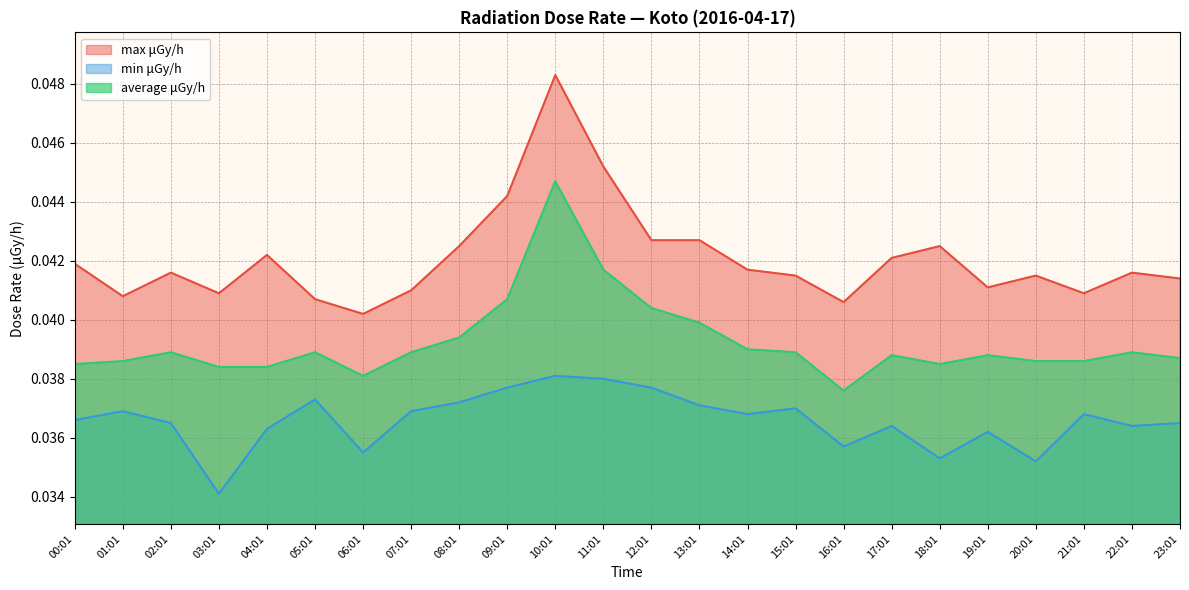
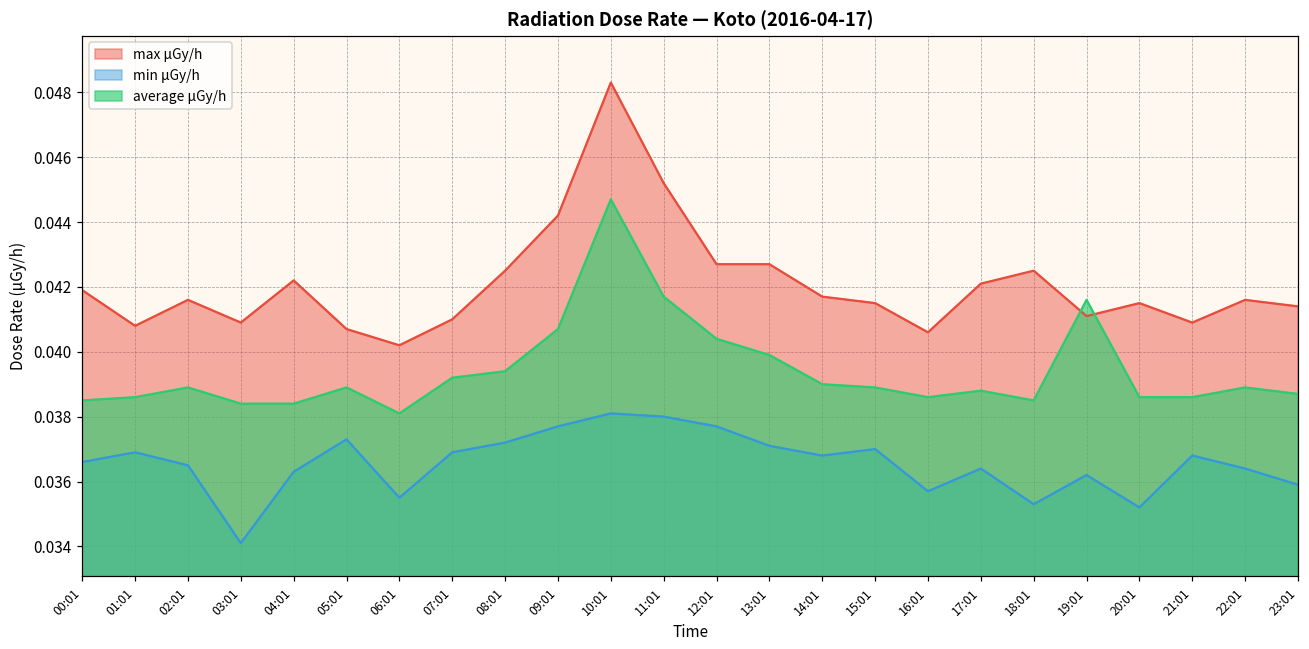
average μGy/h, 07:01: 0.0389 -> 0.0392
average μGy/h, 16:01: 0.0376 -> 0.0386
average μGy/h, 19:01: 0.0388 -> 0.0416
min μGy/h, 23:01: 0.0365 -> 0.0359
